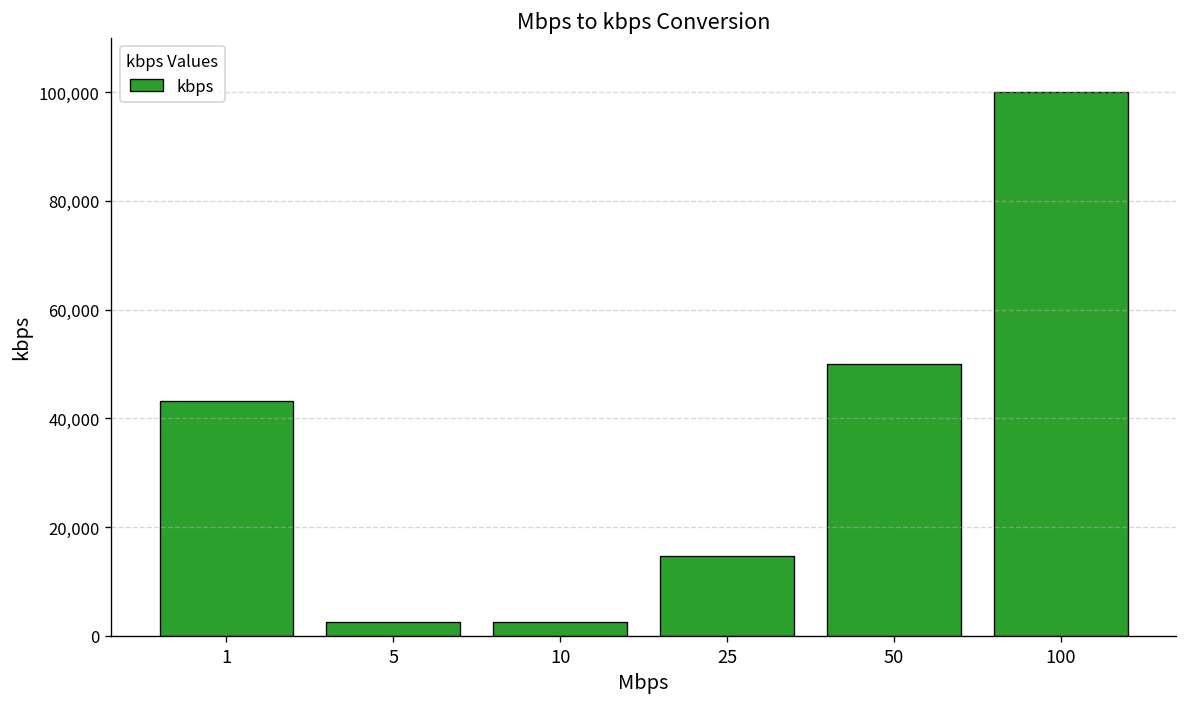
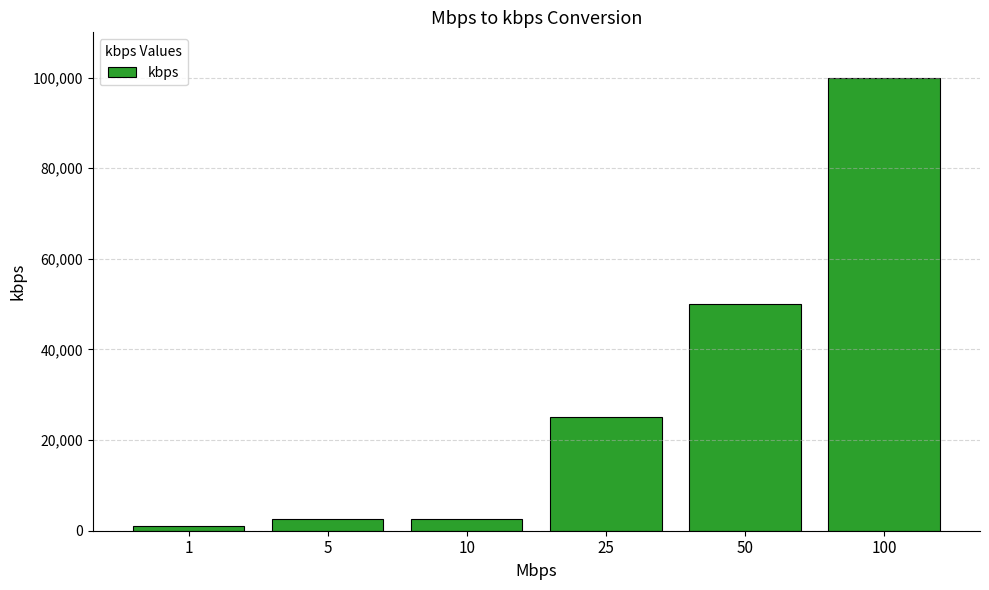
1: 43,000 -> 1,000
25: 15,000 -> 25,000
